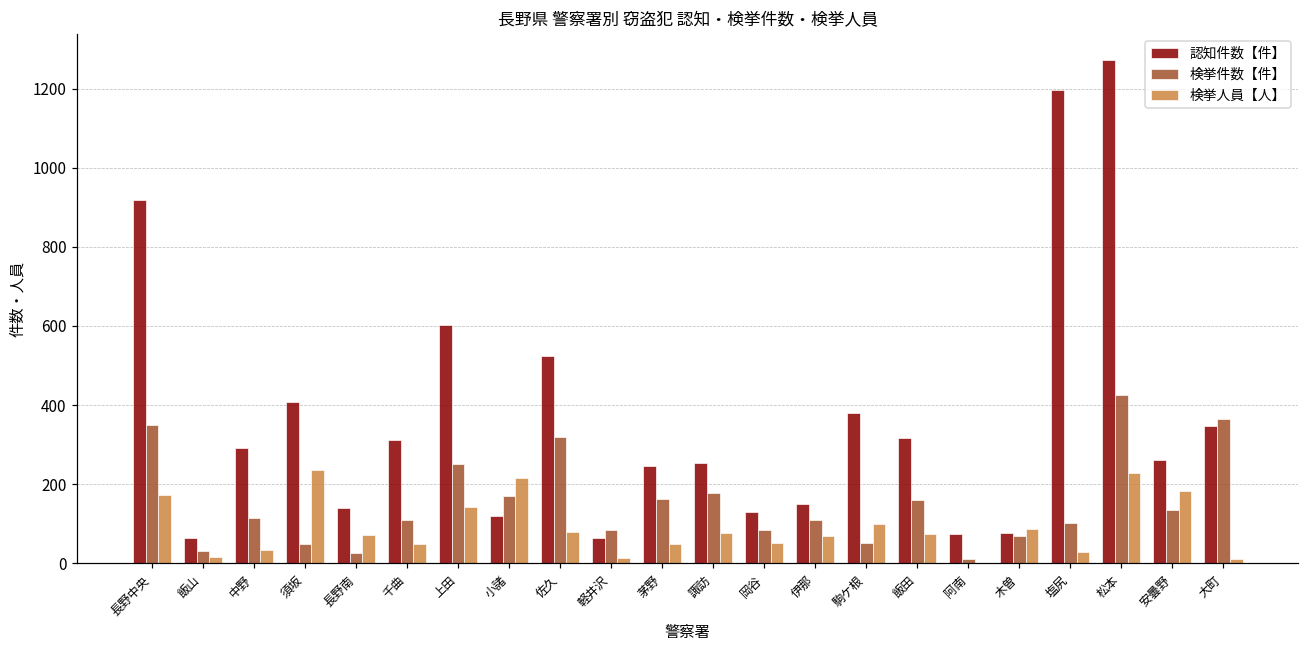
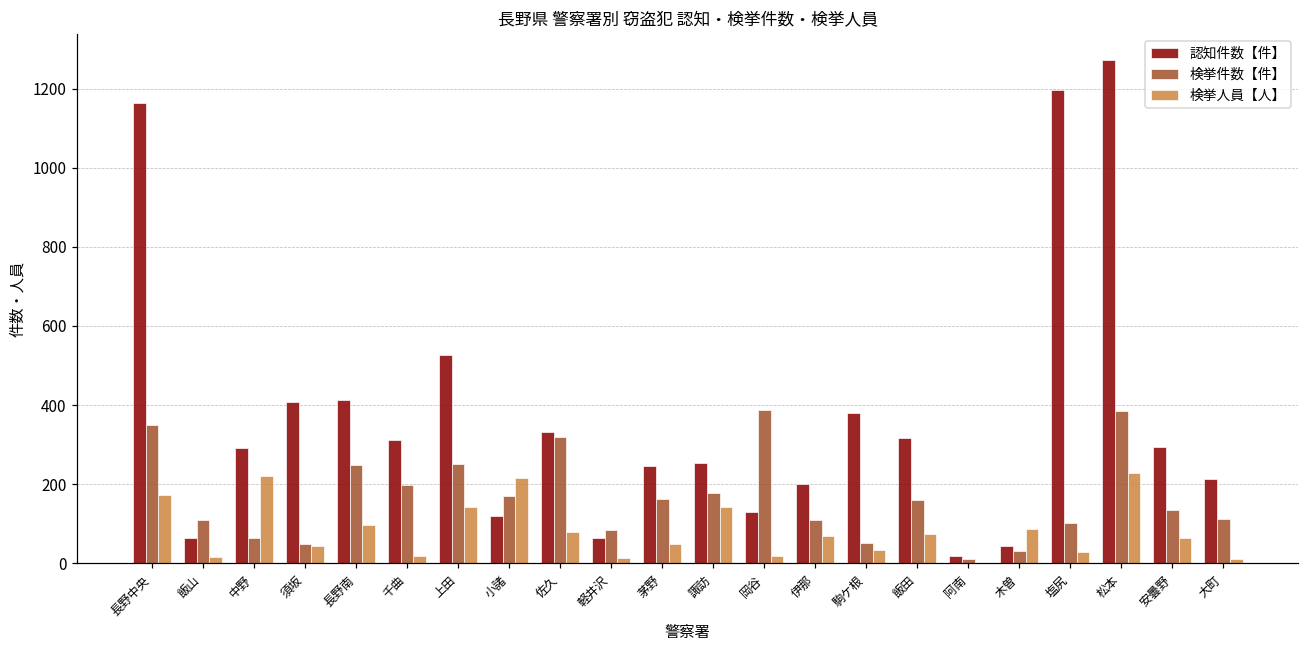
認知件数【件】, 長野中央: 920 -> 1160
検挙件数【件】, 飯山: 30 -> 110
検挙件数【件】, 中野: 120 -> 60
検挙人員【人】, 中野: 30 -> 220
検挙人員【人】, 須坂: 240 -> 40
認知件数【件】, 長野南: 140 -> 410
検挙件数【件】, 長野南: 30 -> 250
検挙人員【人】, 長野南: 70 -> 100
検挙件数【件】, 千曲: 110 -> 200
検挙人員【人】, 千曲: 50 -> 20
認知件数【件】, 上田: 600 -> 530
認知件数【件】, 佐久: 520 -> 330
検挙人員【人】, 諏訪: 80 -> 140
検挙件数【件】, 岡谷: 80 -> 390
検挙人員【人】, 岡谷: 50 -> 20
認知件数【件】, 伊那: 150 -> 200
検挙人員【人】, 駒ケ根: 100 -> 30
認知件数【件】, 阿南: 70 -> 20
認知件数【件】, 木曽: 80 -> 40
検挙件数【件】, 木曽: 70 -> 30
検挙件数【件】, 松本: 430 -> 390
認知件数【件】, 安曇野: 260 -> 290
検挙人員【人】, 安曇野: 180 -> 70
認知件数【件】, 大町: 350 -> 210
検挙件数【件】, 大町: 370 -> 110
